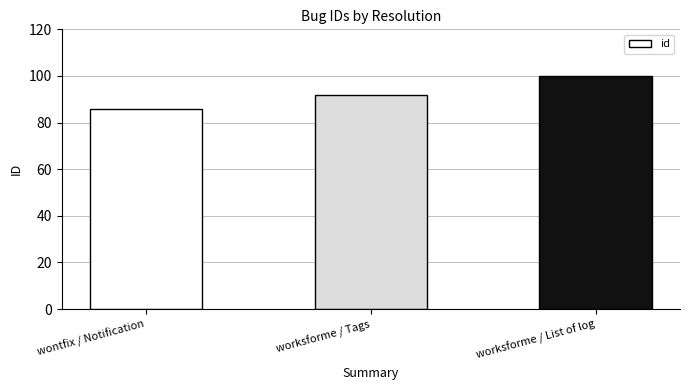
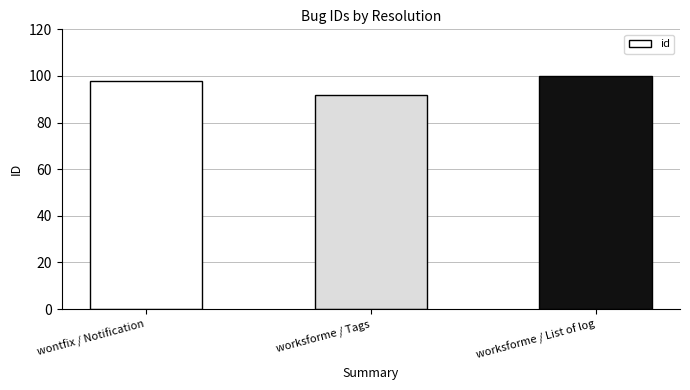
wontfix / Notification: 86 -> 98
